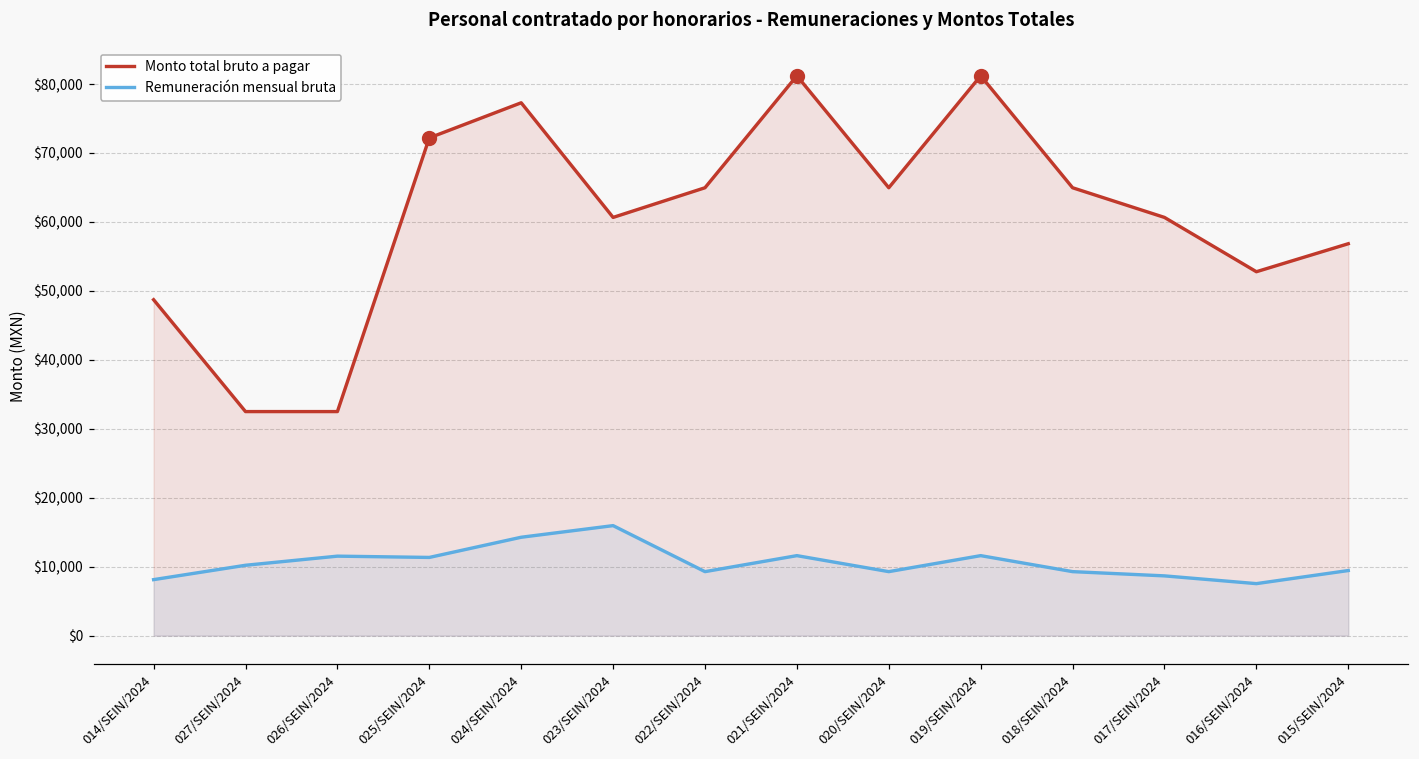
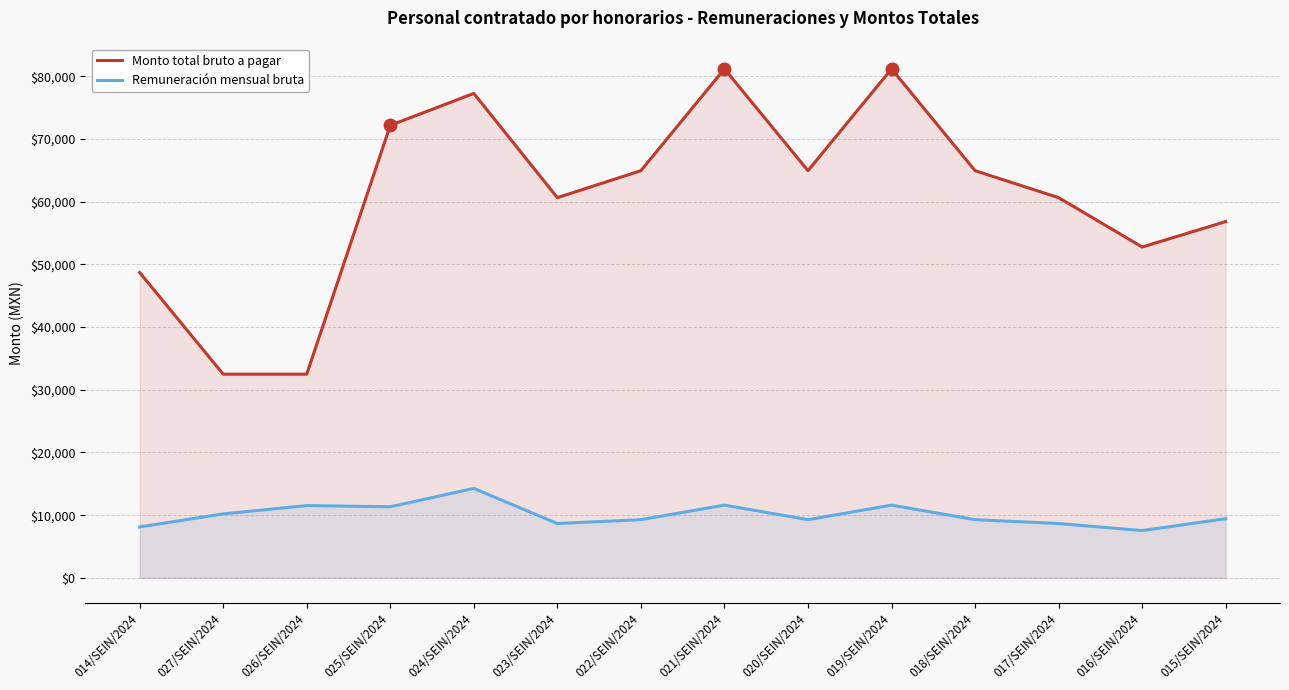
Remuneración mensual bruta, 023/SEIN/2024: $16,000 -> $9,000
